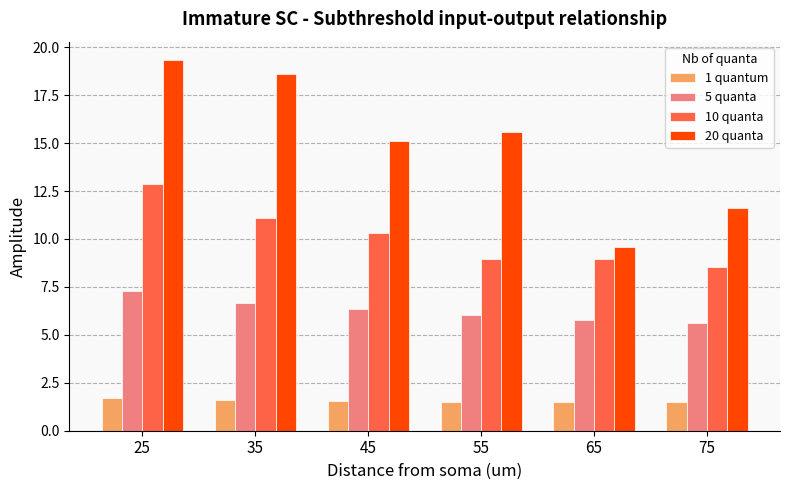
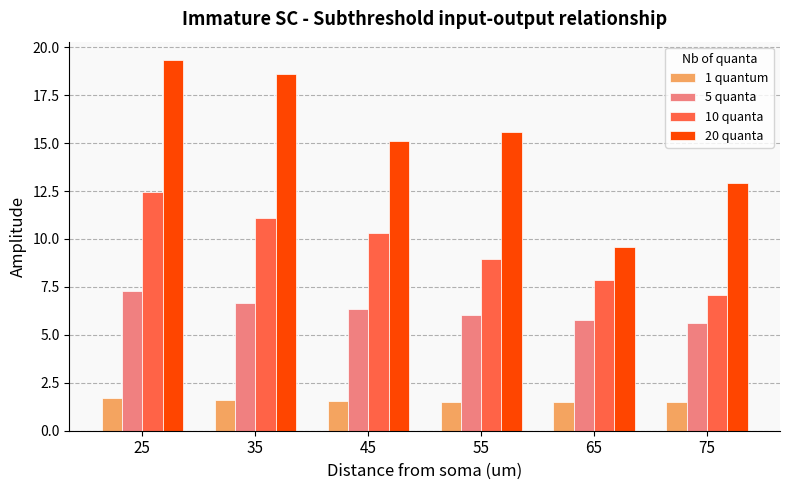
10 quanta, 25: 12.8 -> 12.4
10 quanta, 65: 9.0 -> 7.9
10 quanta, 75: 8.5 -> 7.1
20 quanta, 75: 11.6 -> 12.9
